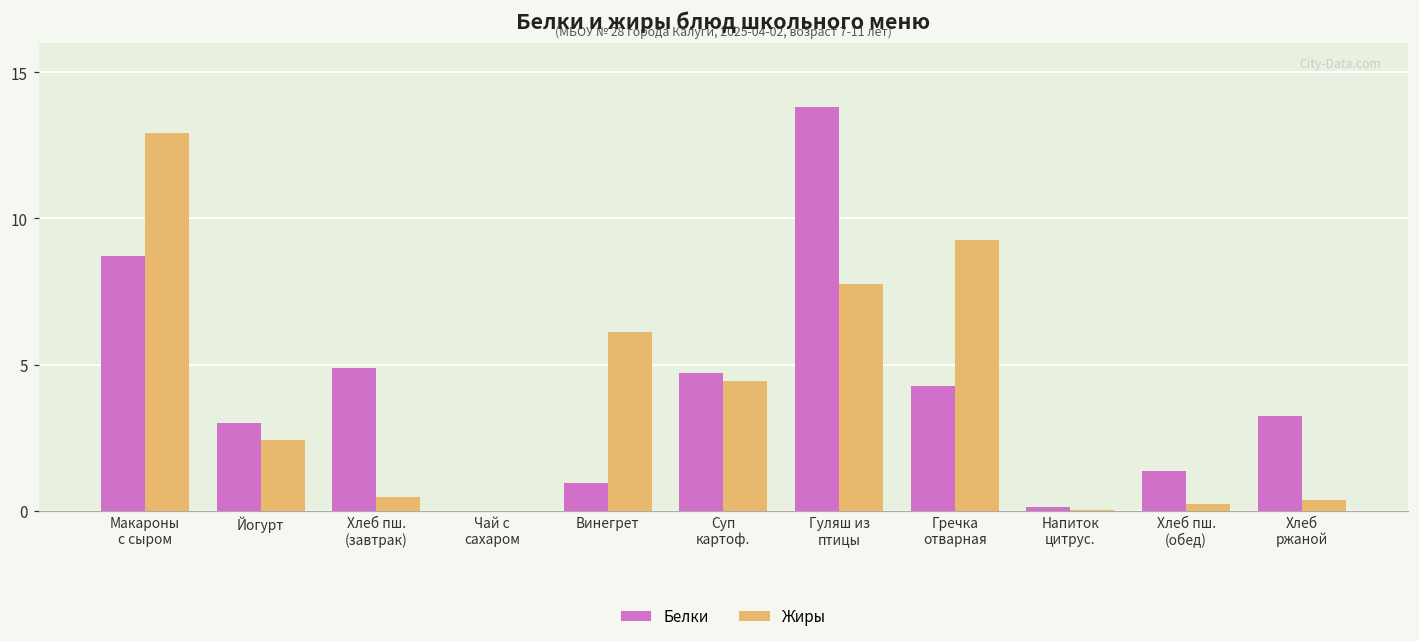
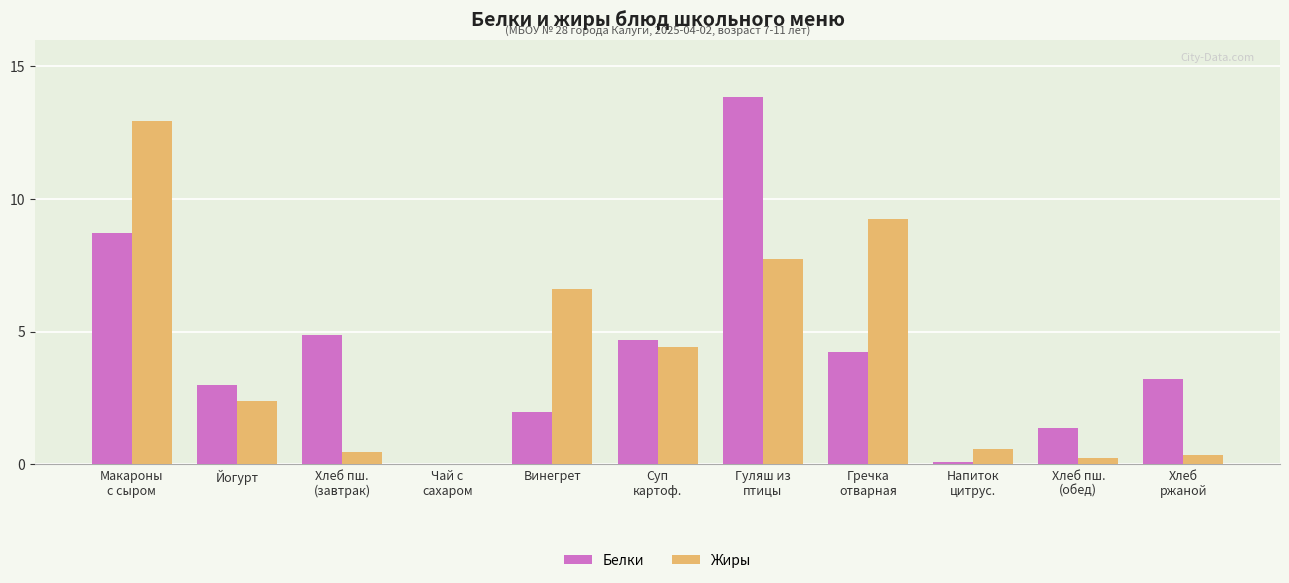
Белки, Винегрет: 1.0 -> 2.0
Жиры, Винегрет: 6.1 -> 6.6
Жиры, Напиток цитрус.: 0.0 -> 0.6
